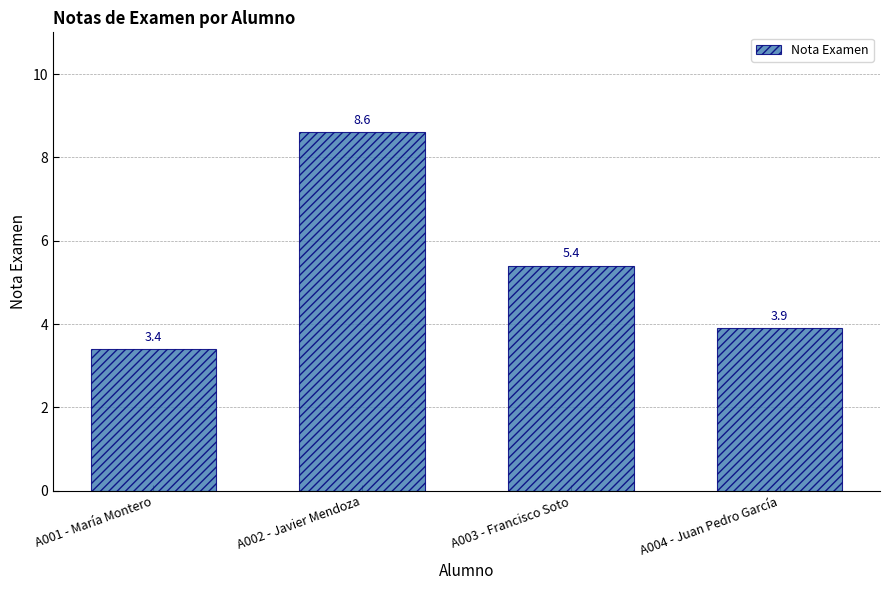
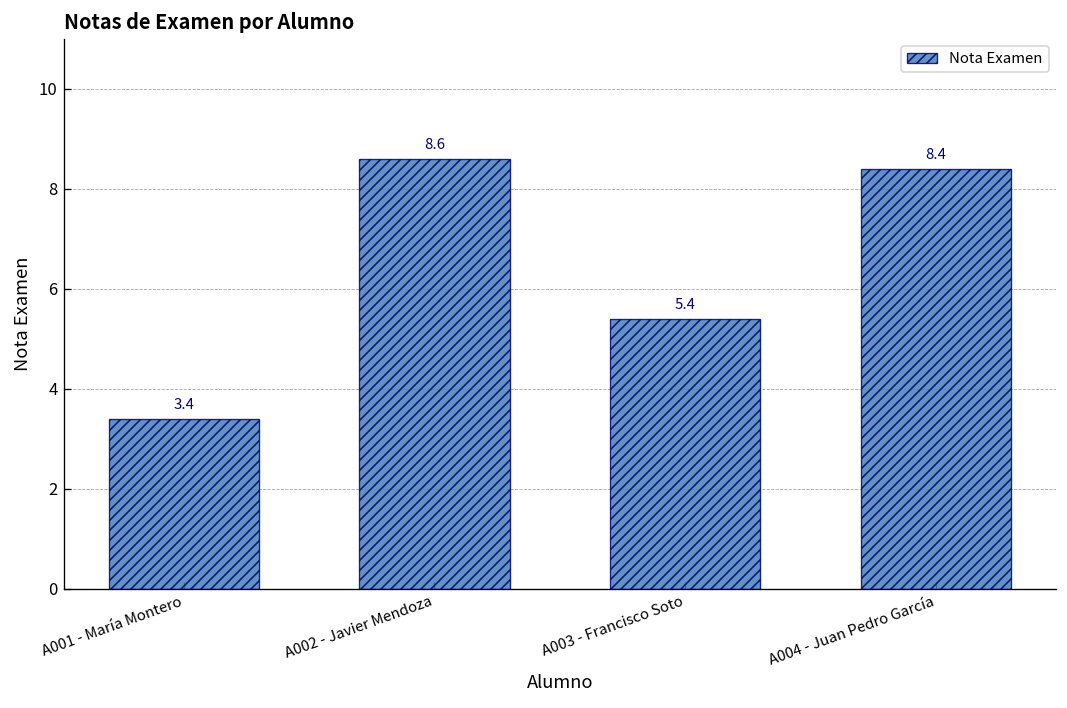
A004 - Juan Pedro García: 3.9 -> 8.4
